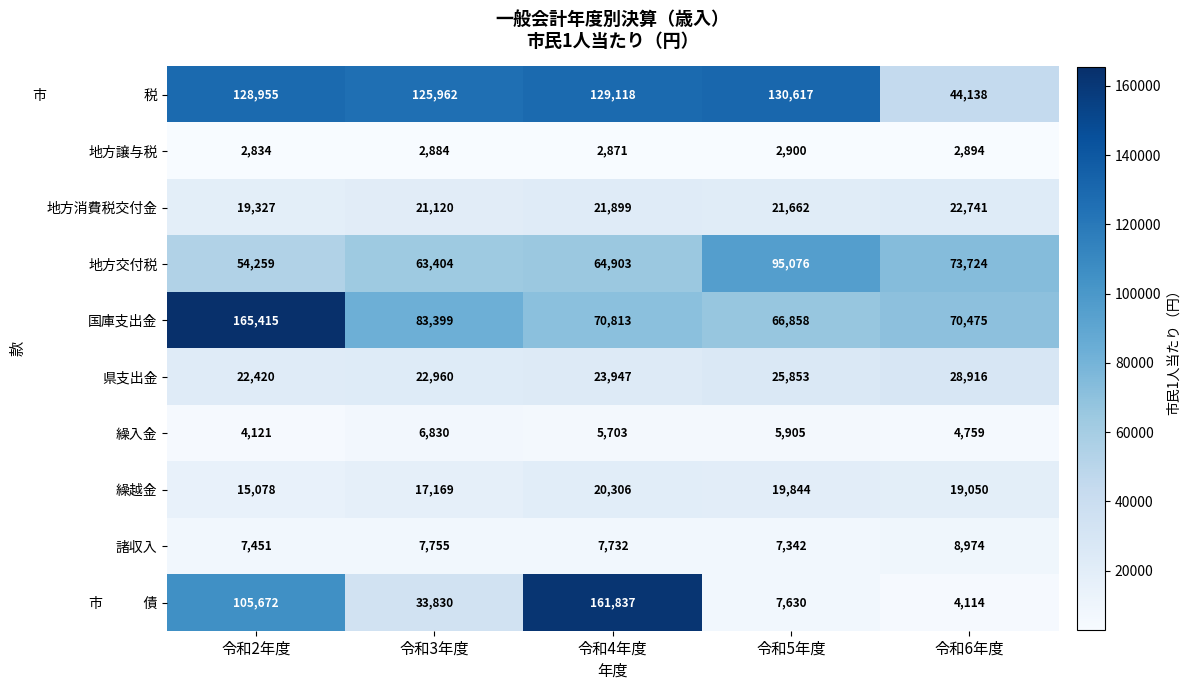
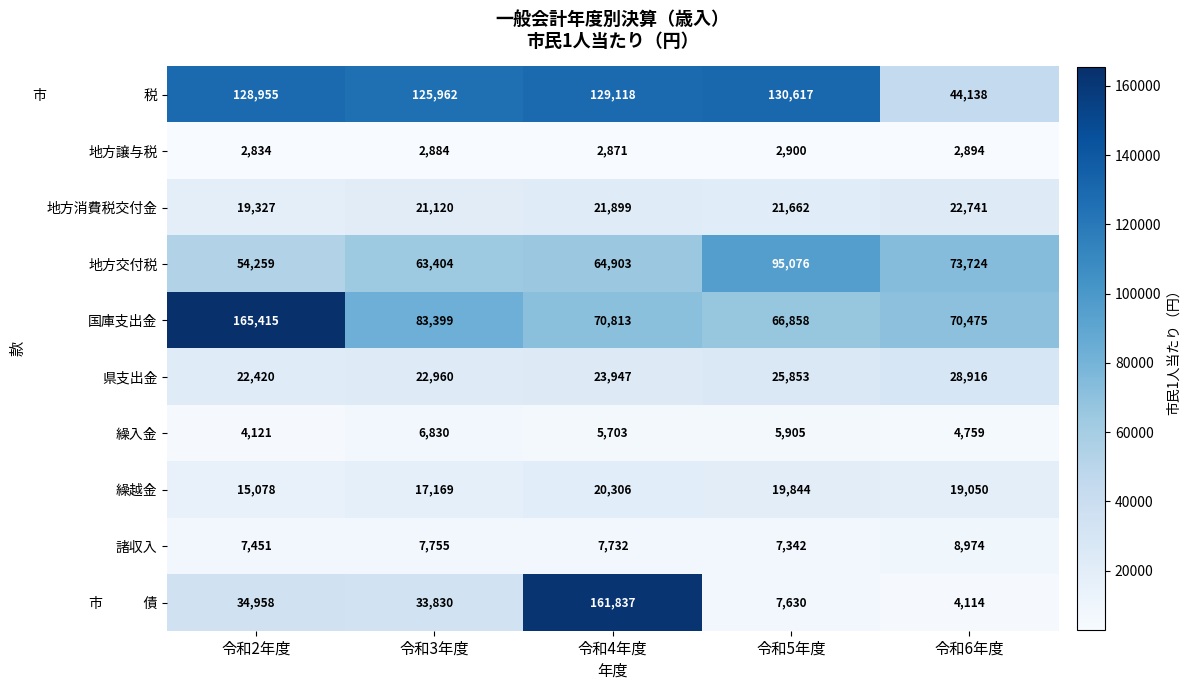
市 債, 令和2年度: 105,672 -> 34,958
